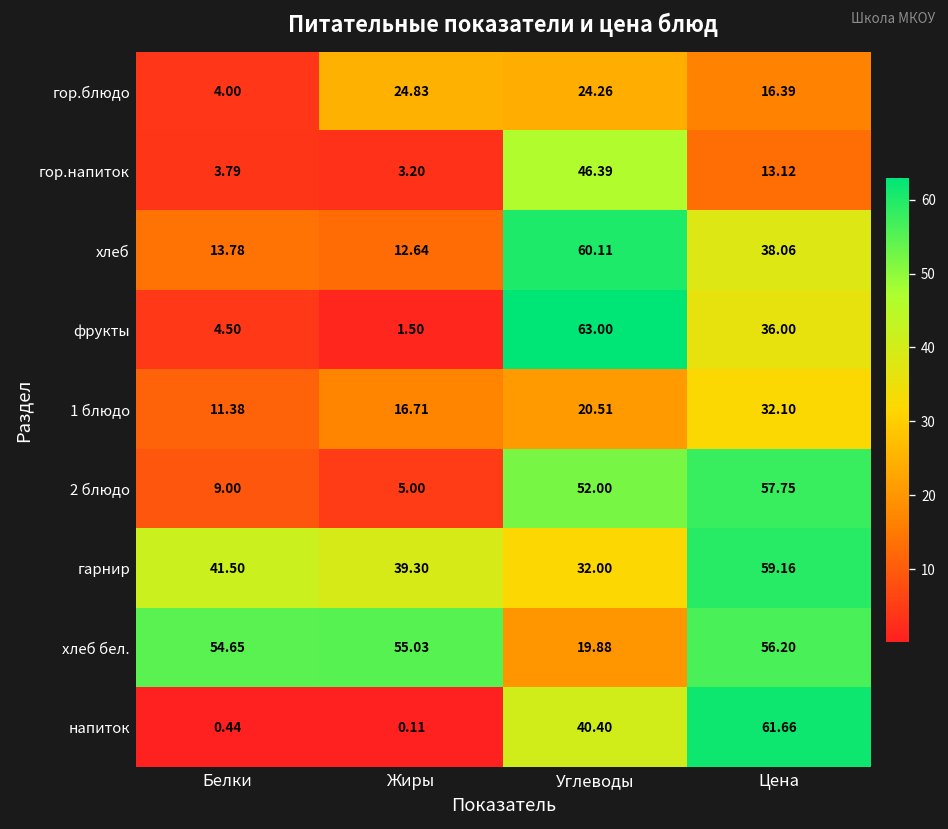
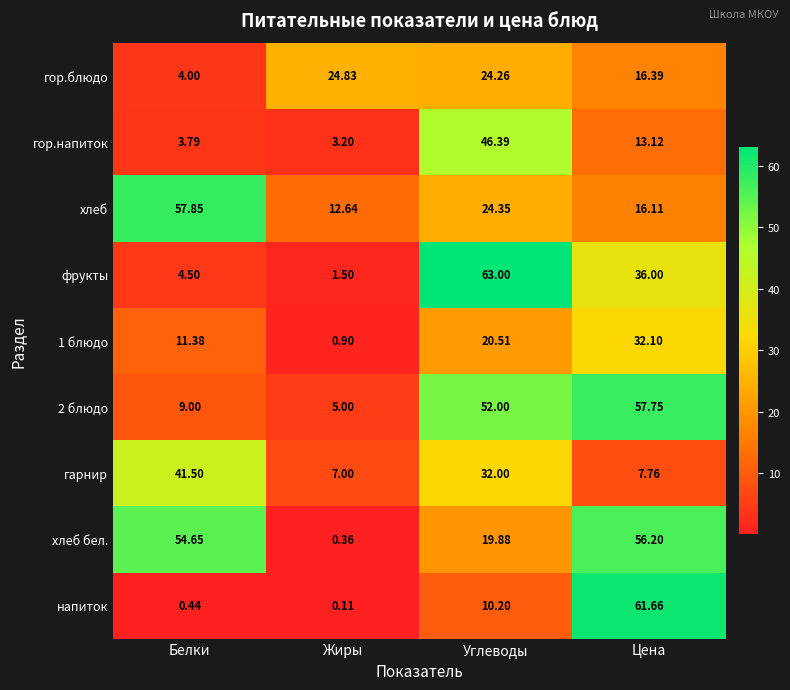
хлеб, Белки: 13.78 -> 57.85
хлеб, Углеводы: 60.11 -> 24.35
хлеб, Цена: 38.06 -> 16.11
1 блюдо, Жиры: 16.71 -> 0.90
гарнир, Жиры: 39.30 -> 7.00
гарнир, Цена: 59.16 -> 7.76
хлеб бел., Жиры: 55.03 -> 0.36
напиток, Углеводы: 40.40 -> 10.20
